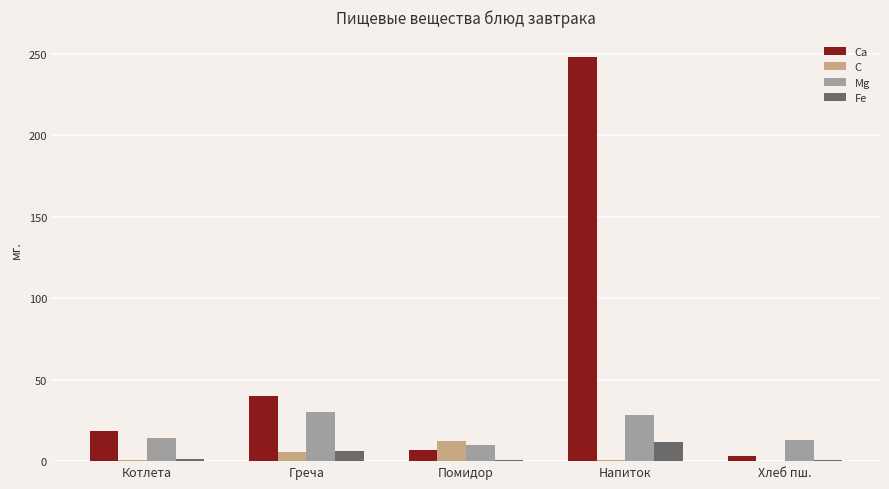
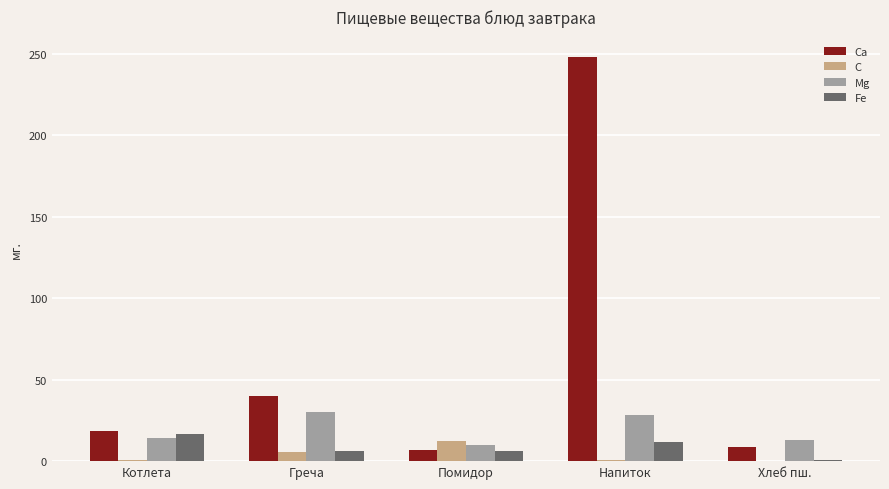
Fe, Котлета: 1 -> 17
Fe, Помидор: 0 -> 6
Ca, Хлеб пш.: 3 -> 9
